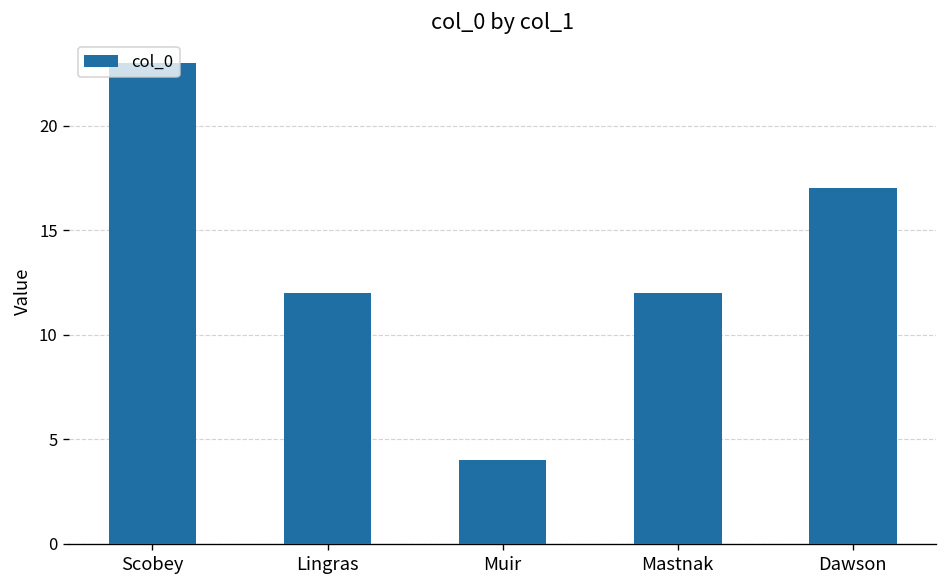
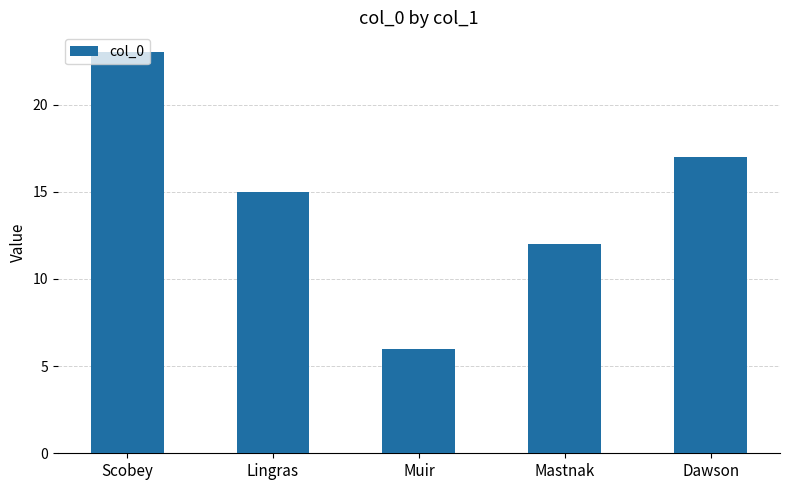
Lingras: 12 -> 15
Muir: 4 -> 6
